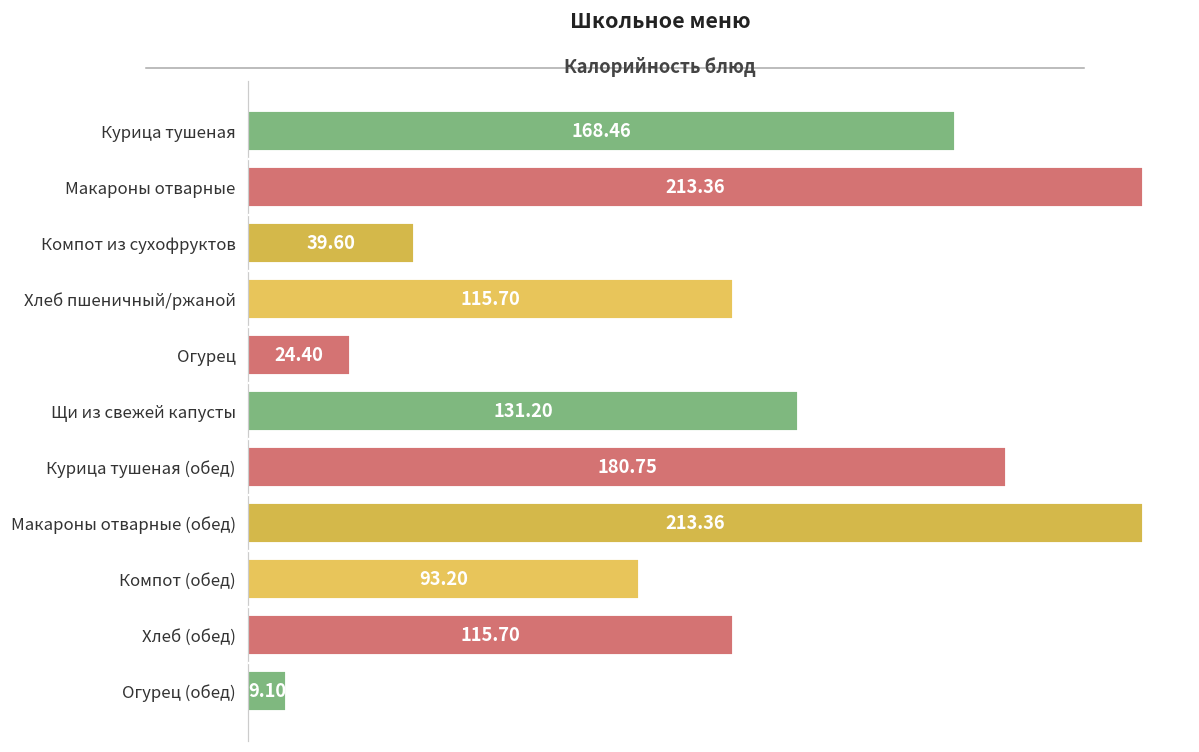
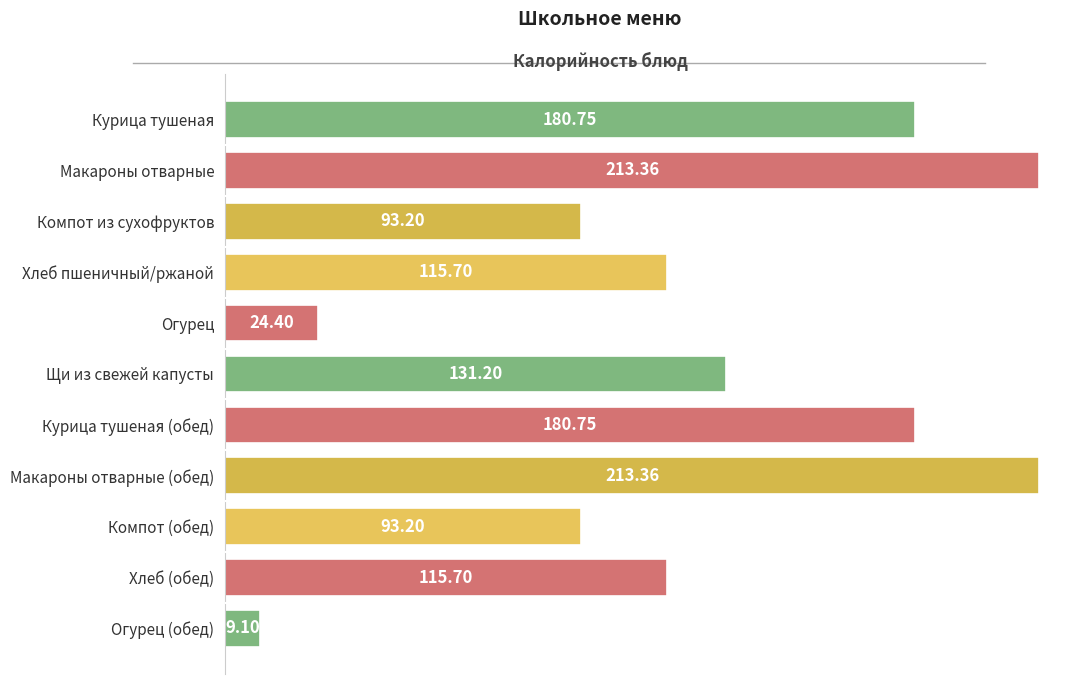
Курица тушеная: 168.46 -> 180.75
Компот из сухофруктов: 39.60 -> 93.20
